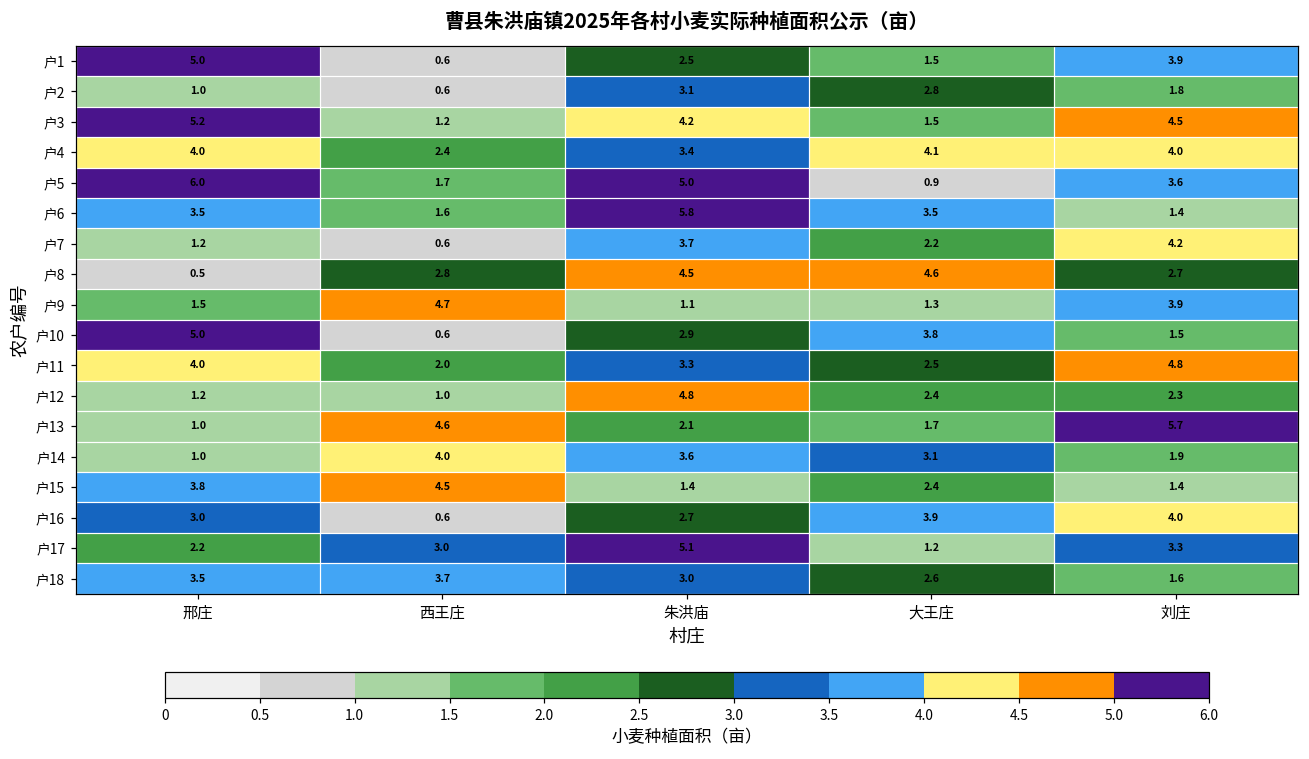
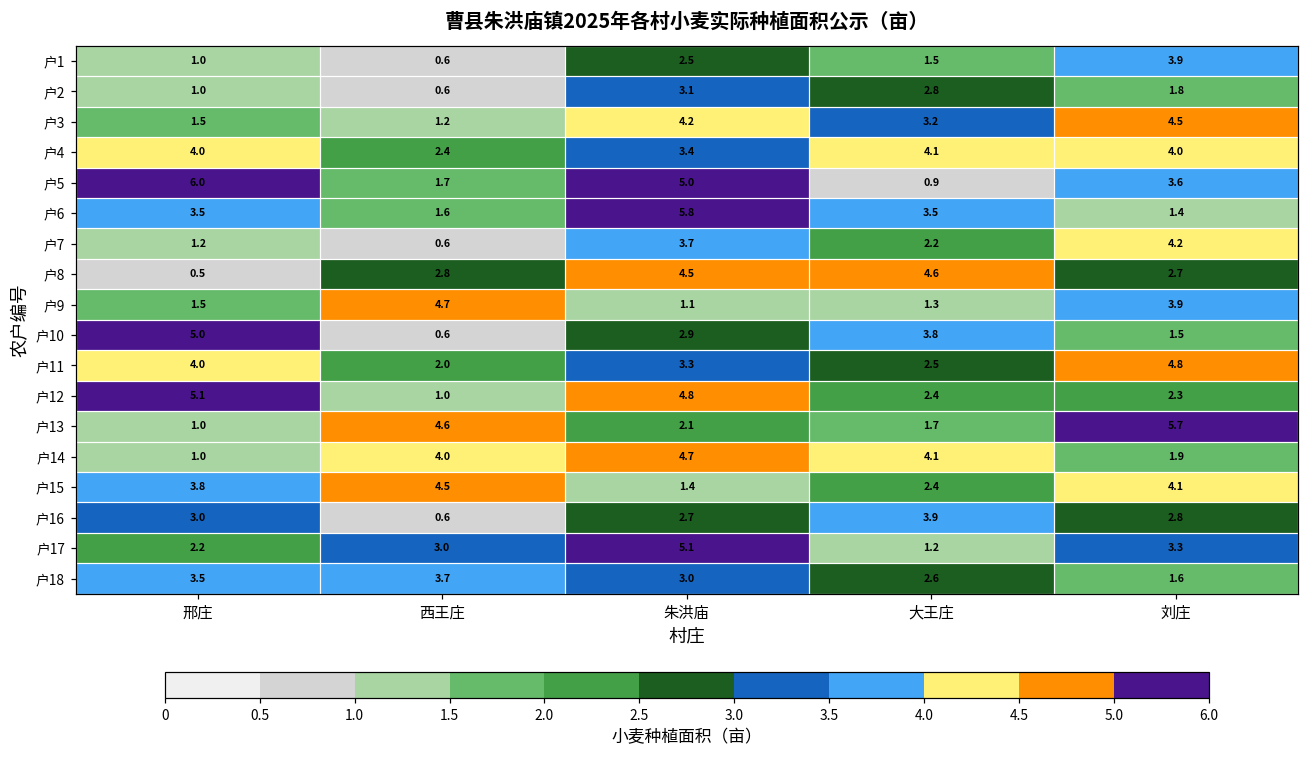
户1, 邢庄: 5.0 -> 1.0
户3, 邢庄: 5.2 -> 1.5
户3, 大王庄: 1.5 -> 3.2
户12, 邢庄: 1.2 -> 5.1
户14, 朱洪庙: 3.6 -> 4.7
户14, 大王庄: 3.1 -> 4.1
户15, 刘庄: 1.4 -> 4.1
户16, 刘庄: 4.0 -> 2.8
